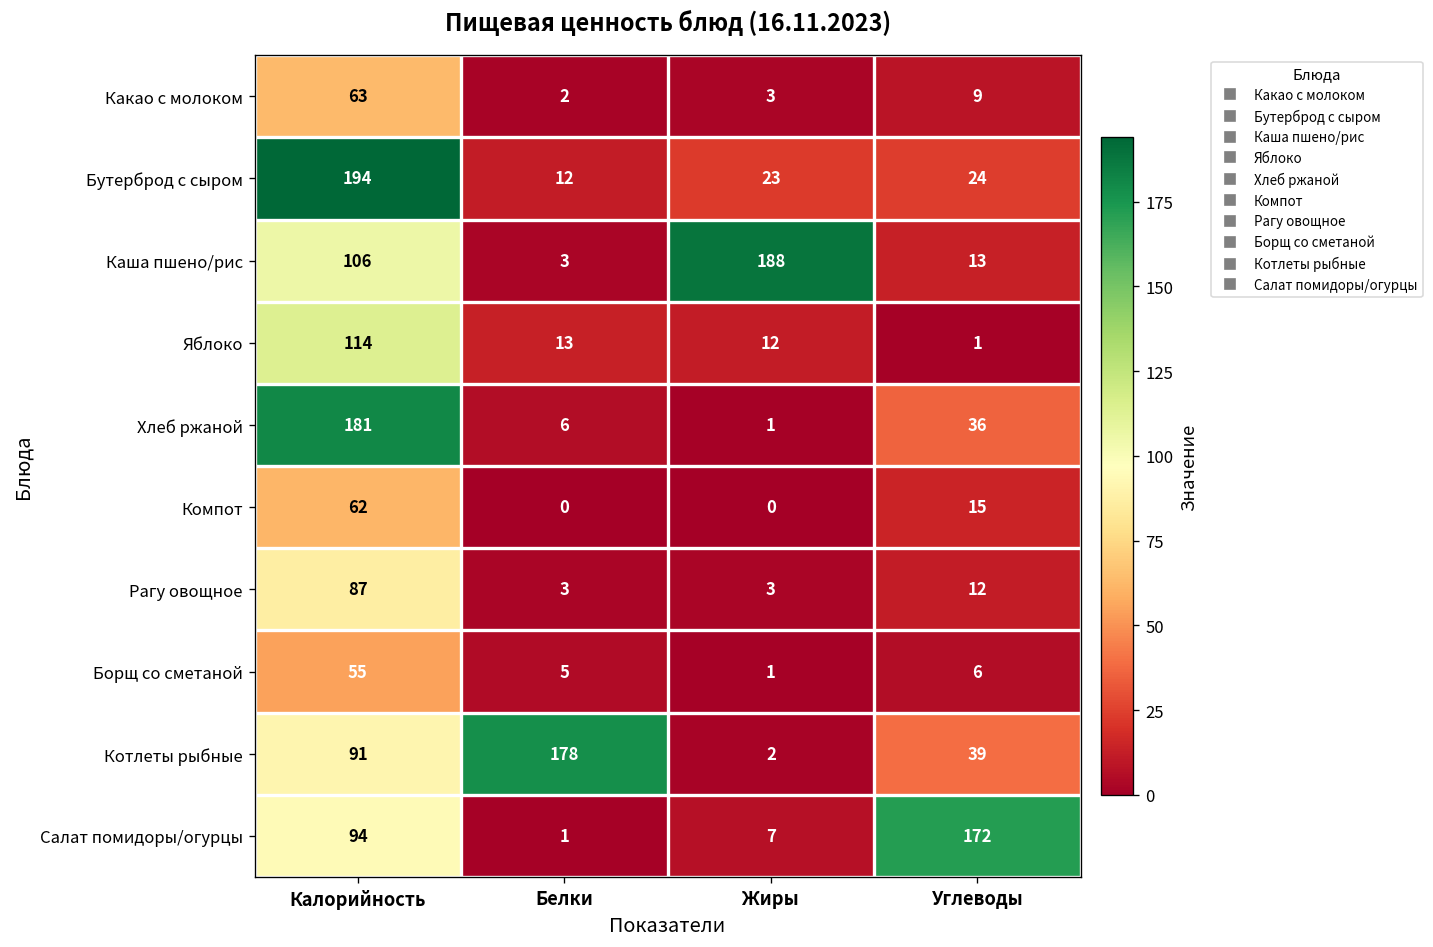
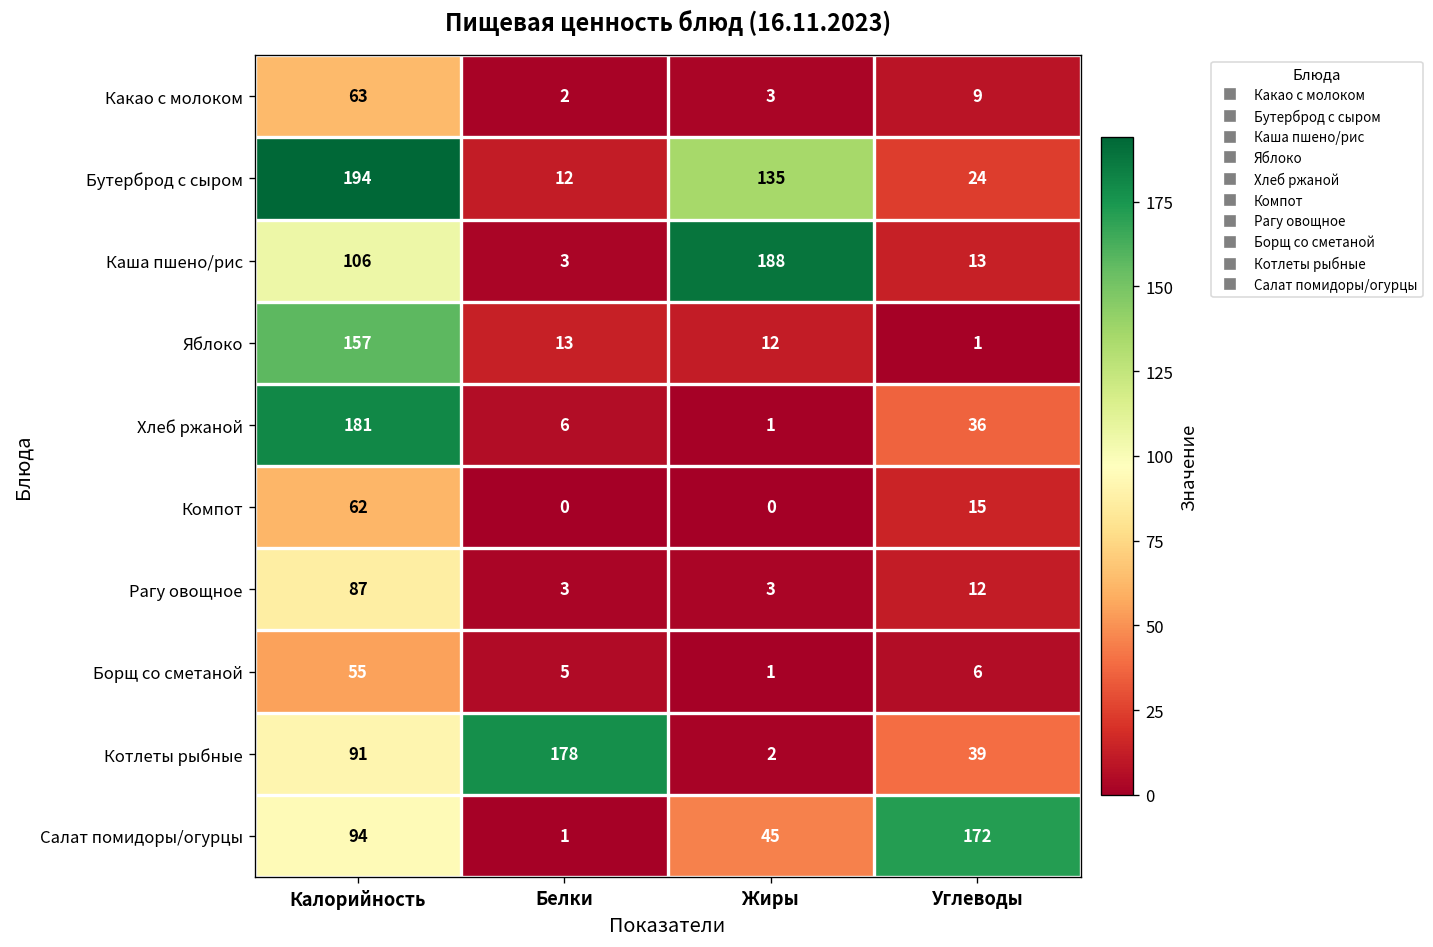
Бутерброд с сыром, Жиры: 23 -> 135
Яблоко, Калорийность: 114 -> 157
Салат помидоры/огурцы, Жиры: 7 -> 45
